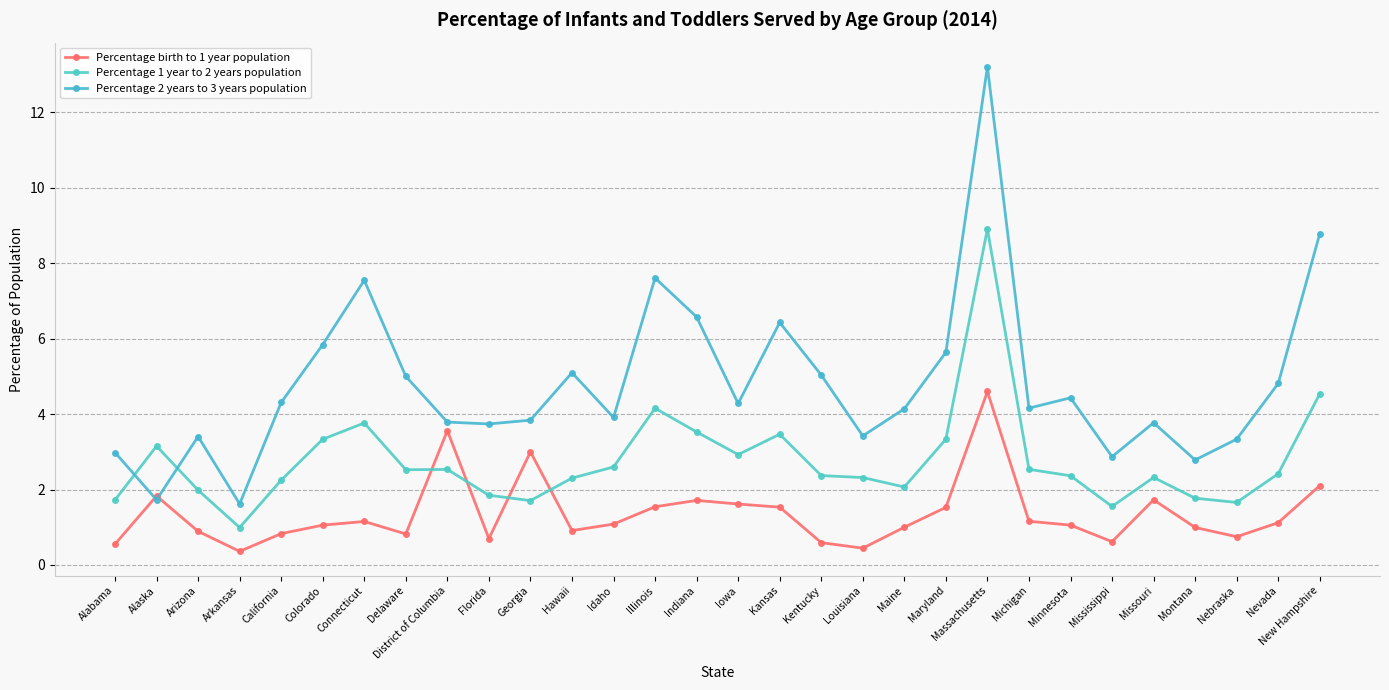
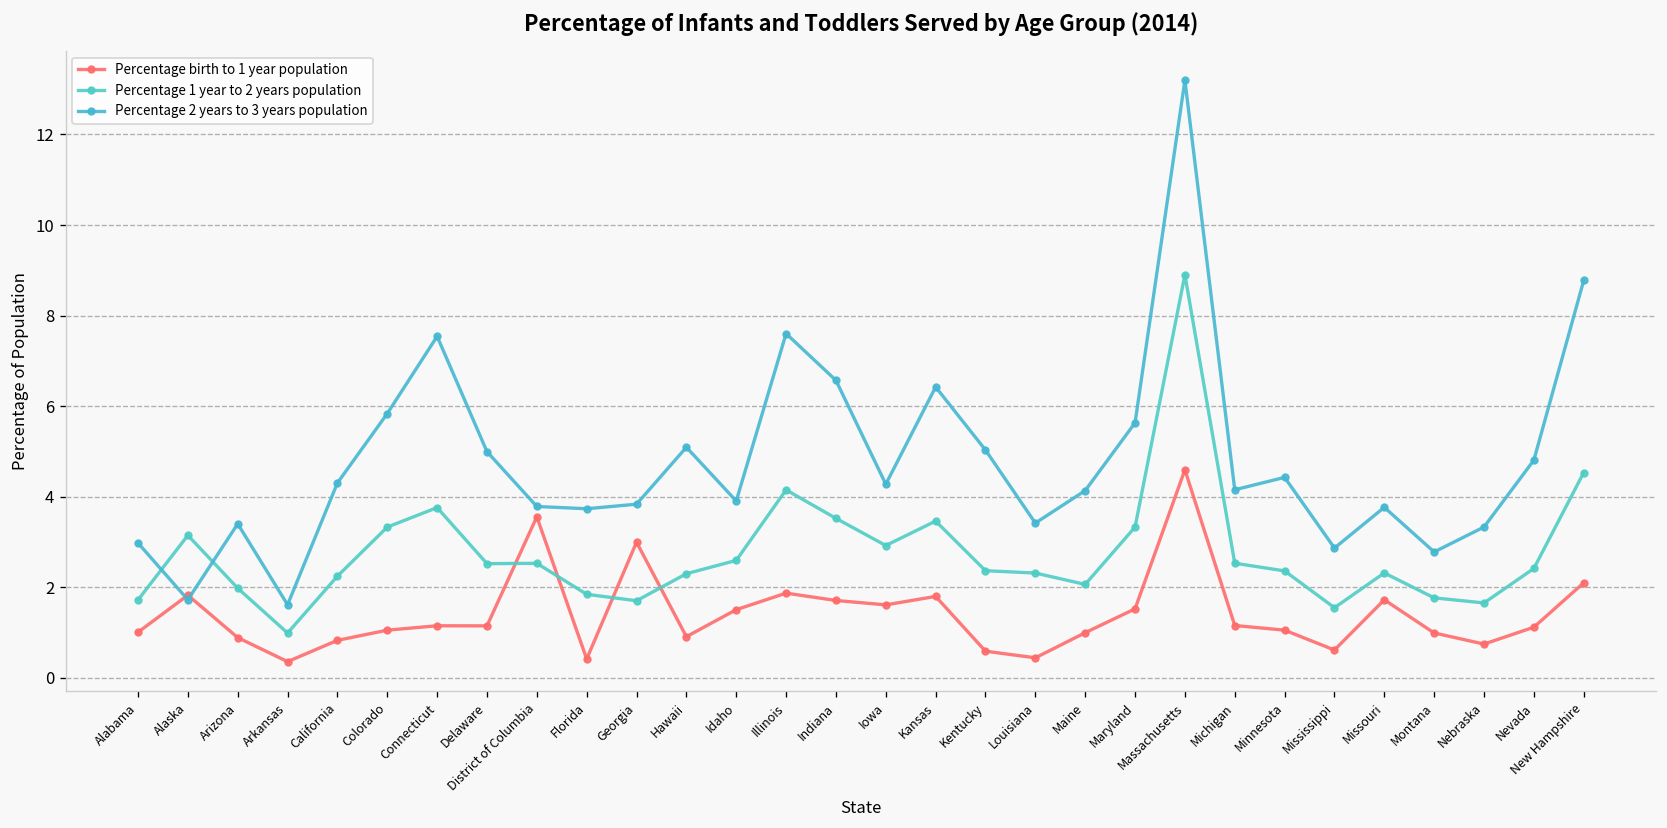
Percentage birth to 1 year population, Alabama: 0.6 -> 1.0
Percentage birth to 1 year population, Delaware: 0.8 -> 1.2
Percentage birth to 1 year population, Florida: 0.7 -> 0.4
Percentage birth to 1 year population, Idaho: 1.1 -> 1.5
Percentage birth to 1 year population, Illinois: 1.5 -> 1.9
Percentage birth to 1 year population, Kansas: 1.5 -> 1.8
